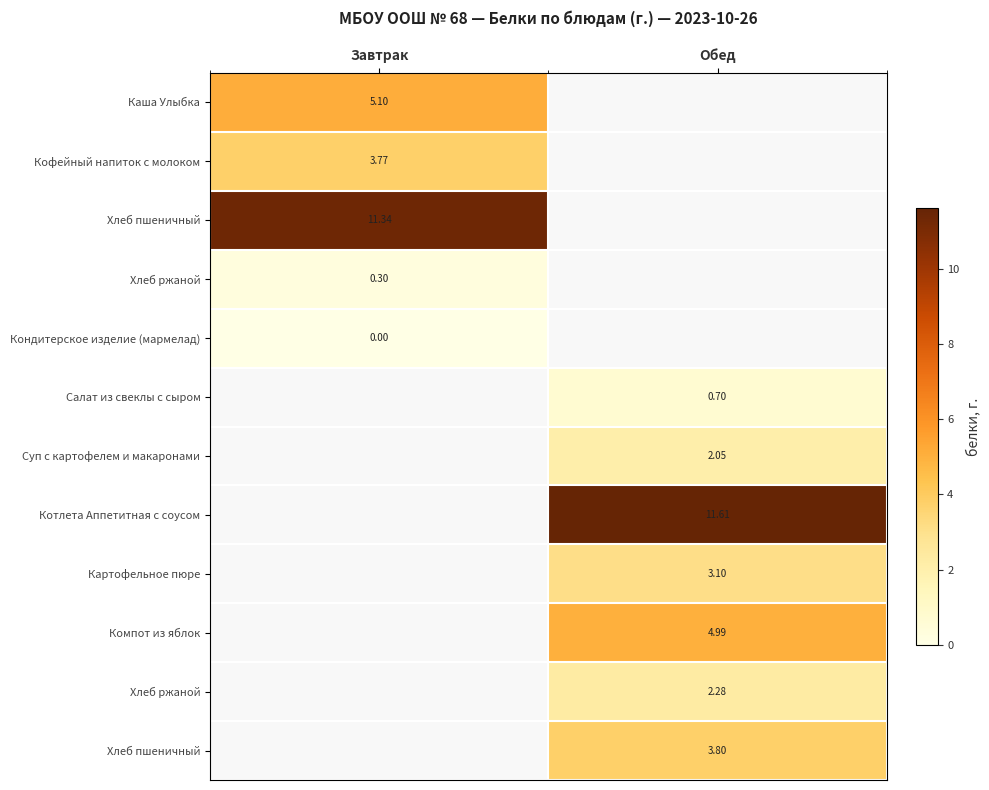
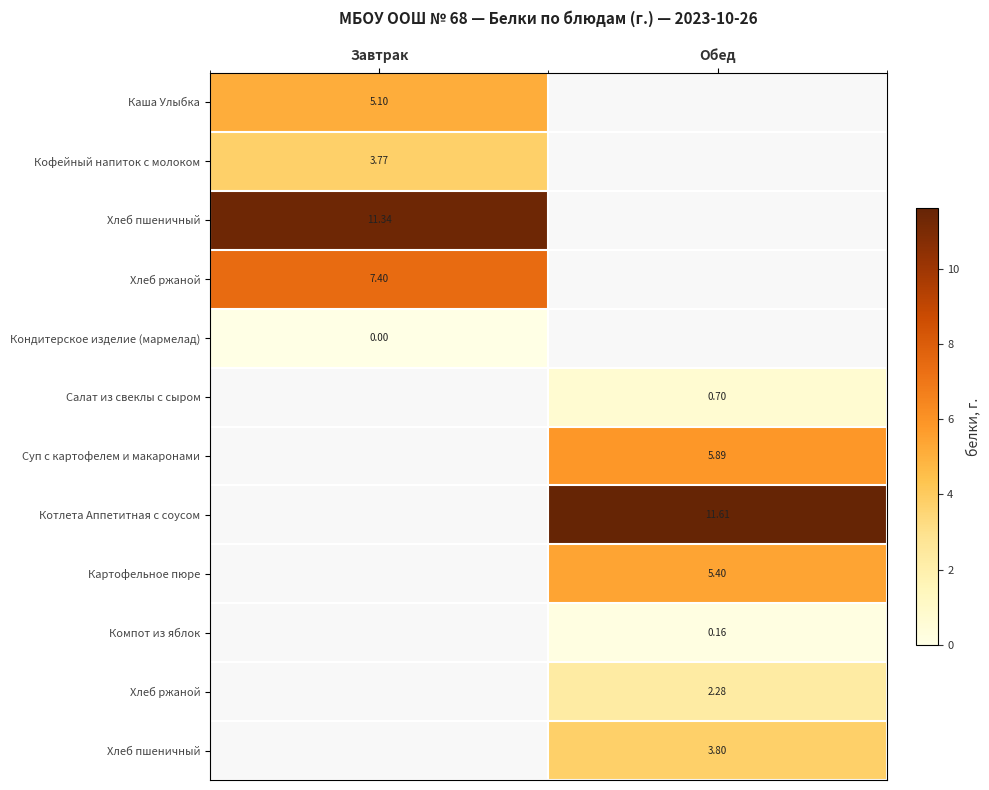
Хлеб ржаной, Завтрак: 0.30 -> 7.40
Суп с картофелем и макаронами, Обед: 2.05 -> 5.89
Картофельное пюре, Обед: 3.10 -> 5.40
Компот из яблок, Обед: 4.99 -> 0.16
